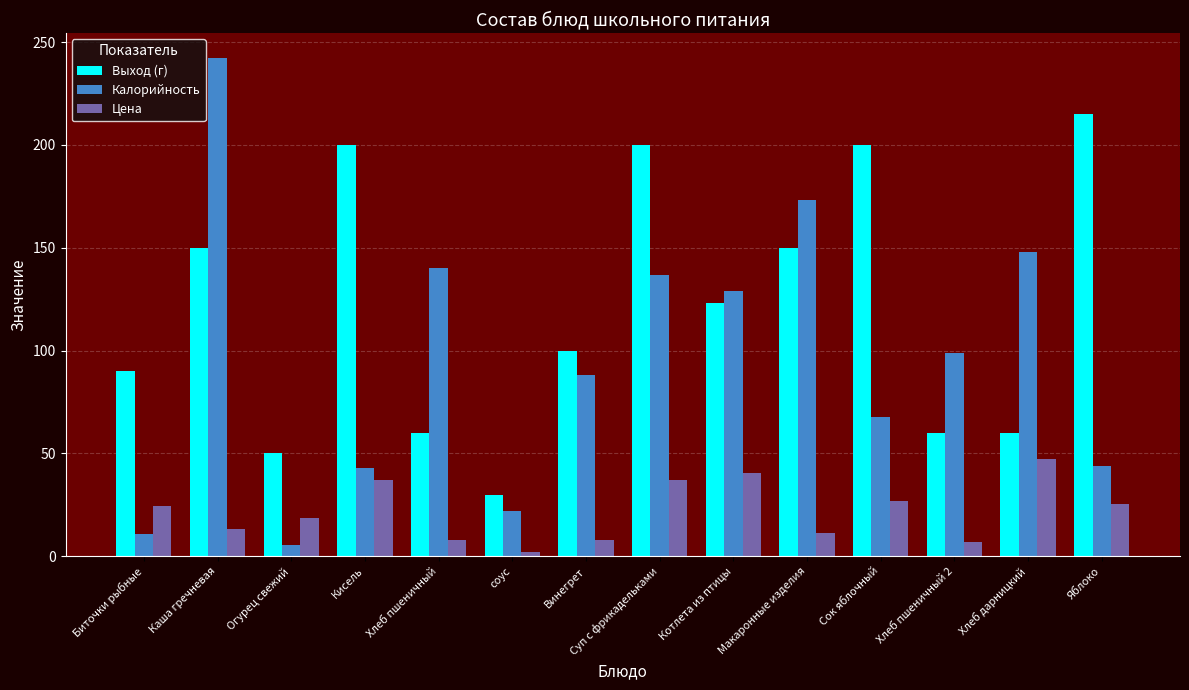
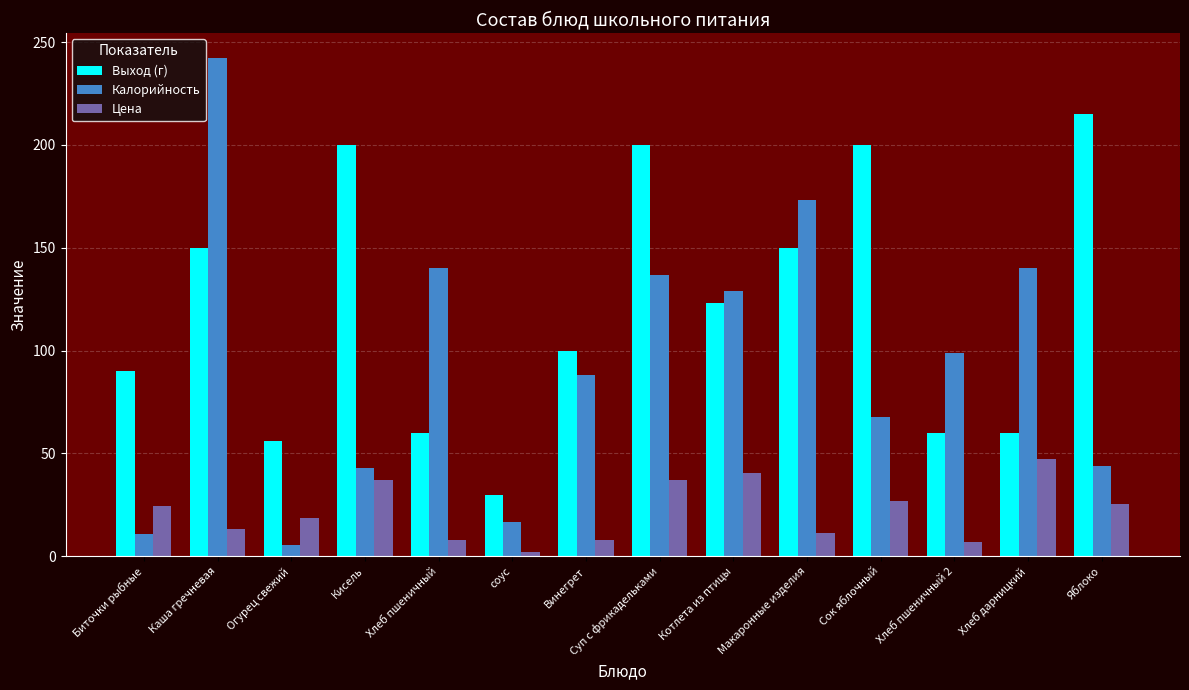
Выход (г), Огурец свежий: 50 -> 56
Калорийность, соус: 22 -> 17
Калорийность, Хлеб дарницкий: 148 -> 140
